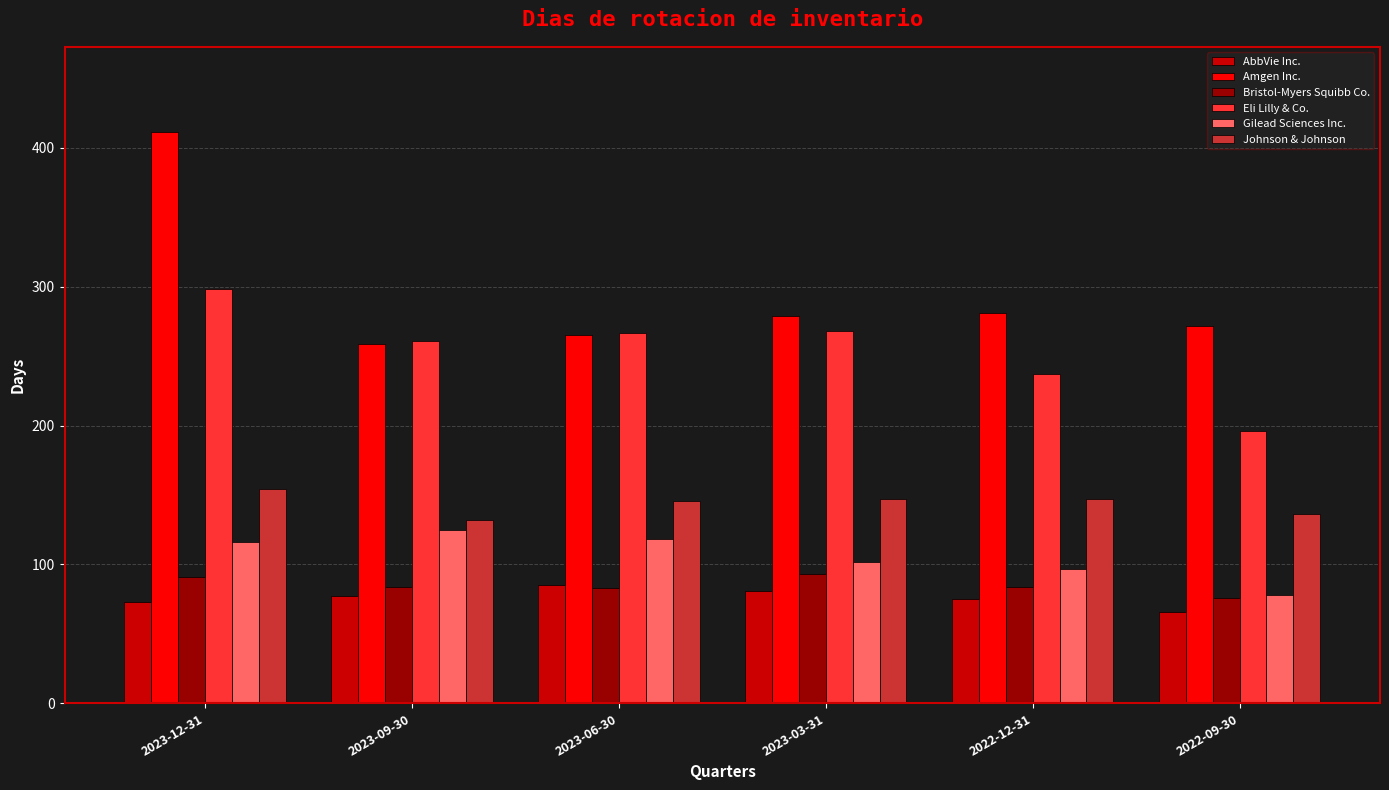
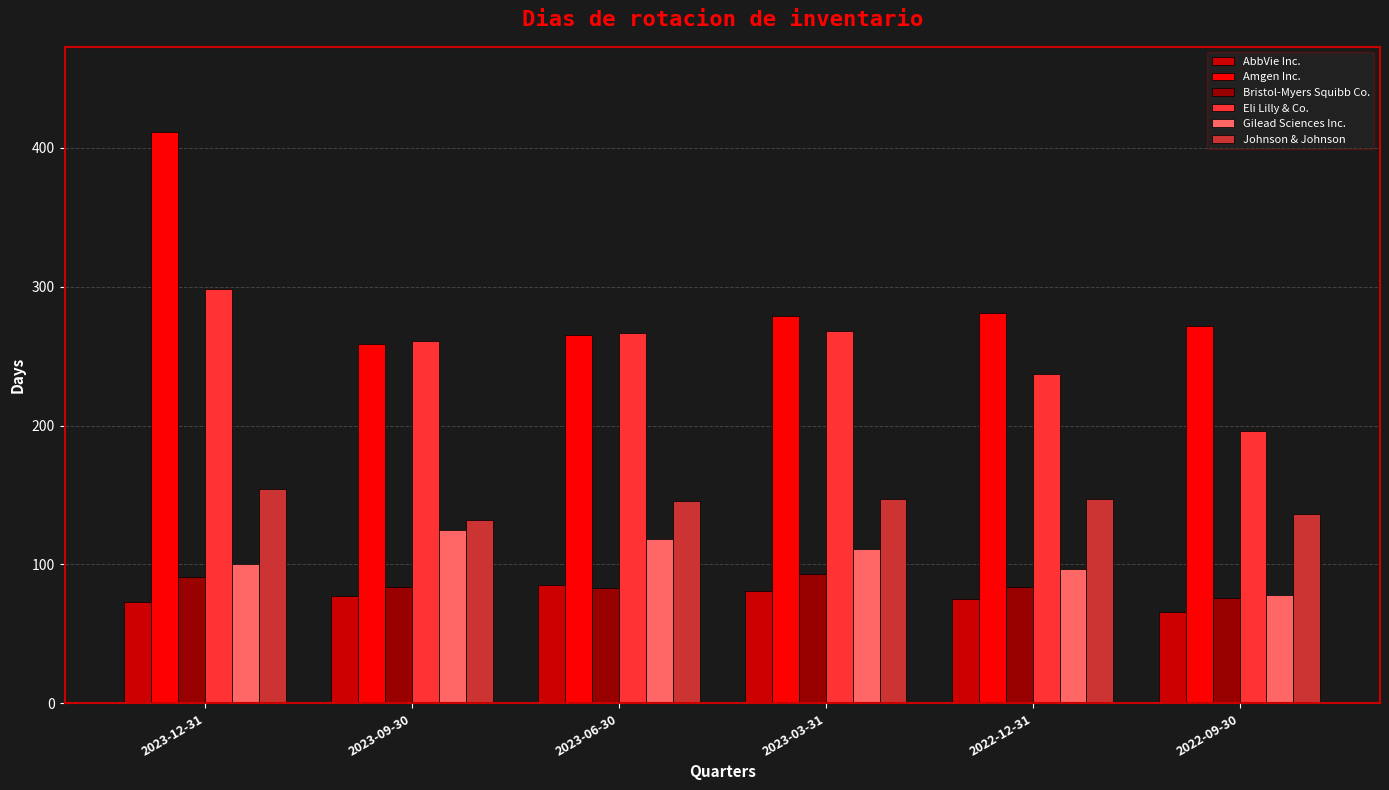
Gilead Sciences Inc., 2023-12-31: 116 -> 100
Gilead Sciences Inc., 2023-03-31: 102 -> 111
